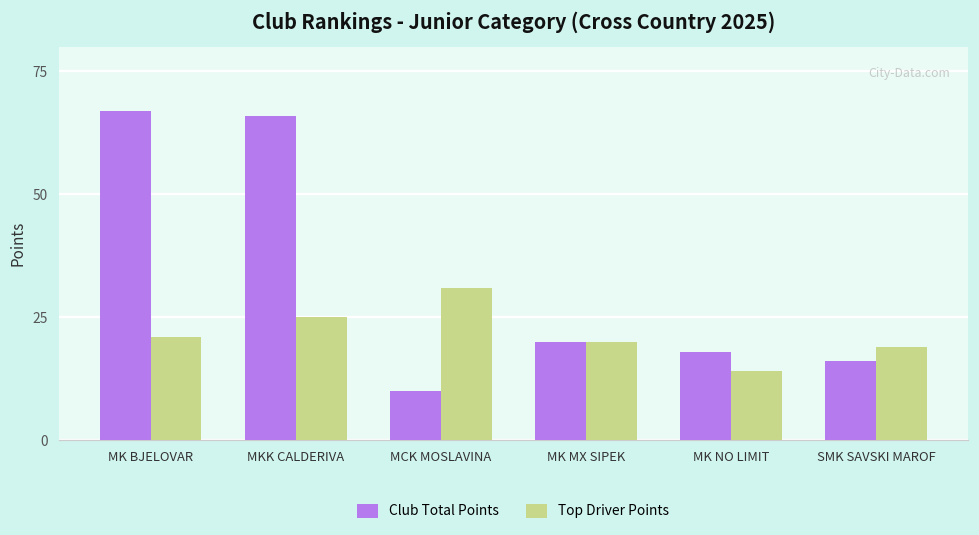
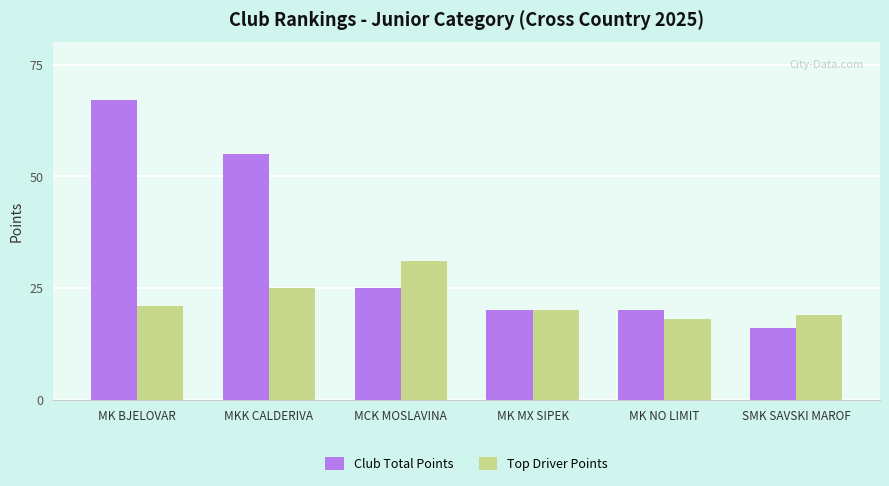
Club Total Points, MKK CALDERIVA: 66 -> 55
Club Total Points, MCK MOSLAVINA: 10 -> 25
Club Total Points, MK NO LIMIT: 18 -> 20
Top Driver Points, MK NO LIMIT: 14 -> 18
